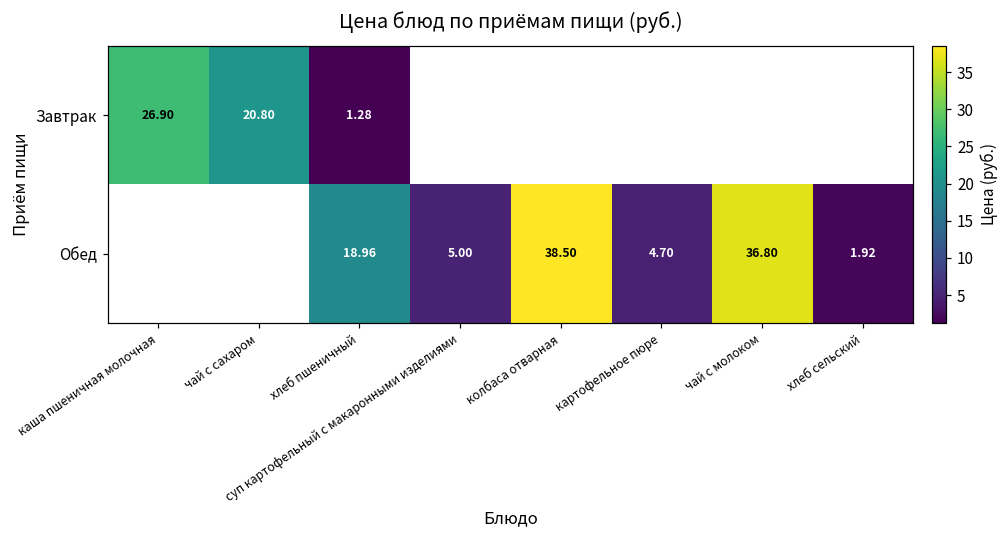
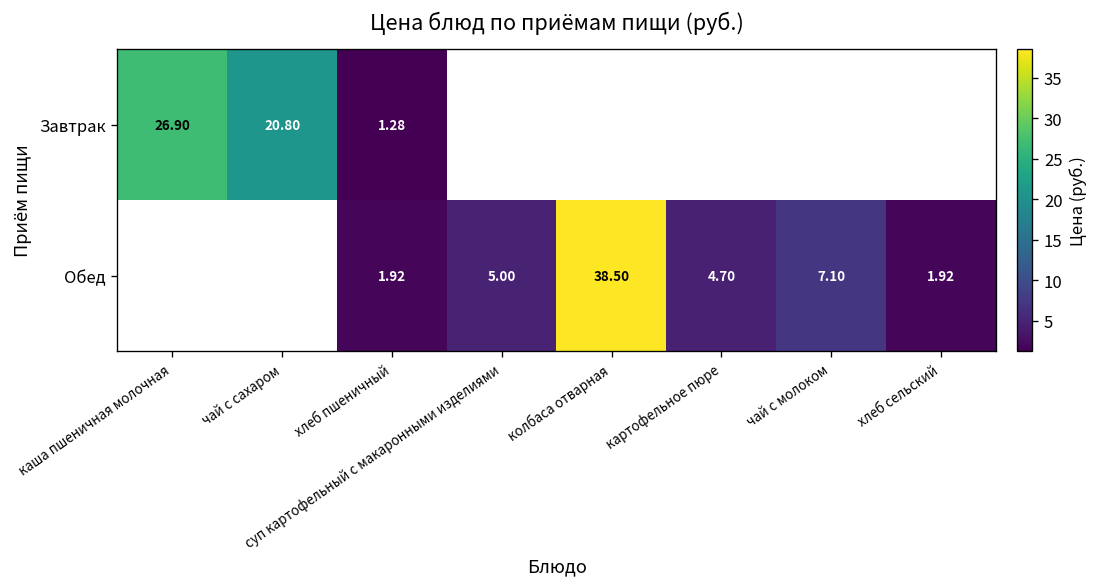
Обед, хлеб пшеничный: 18.96 -> 1.92
Обед, чай с молоком: 36.80 -> 7.10
